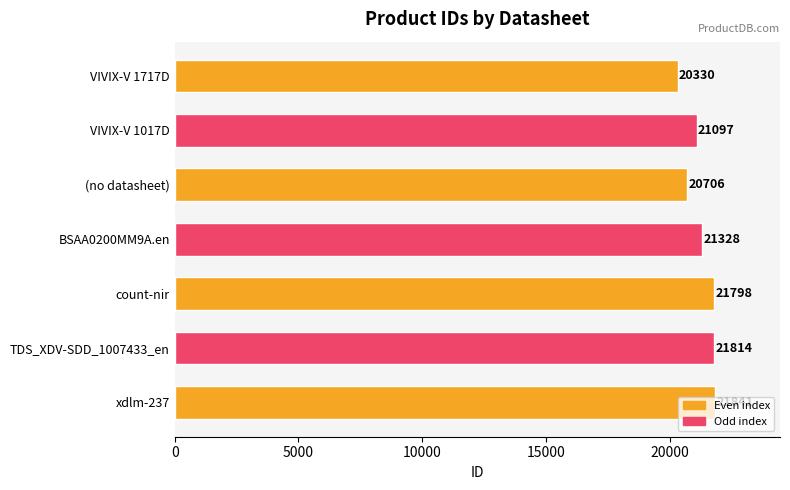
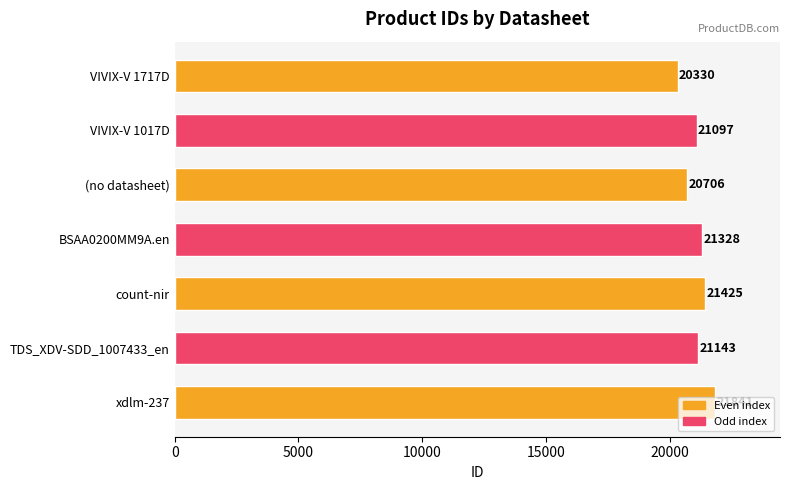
count-nir: 21798 -> 21425
TDS_XDV-SDD_1007433_en: 21814 -> 21143
